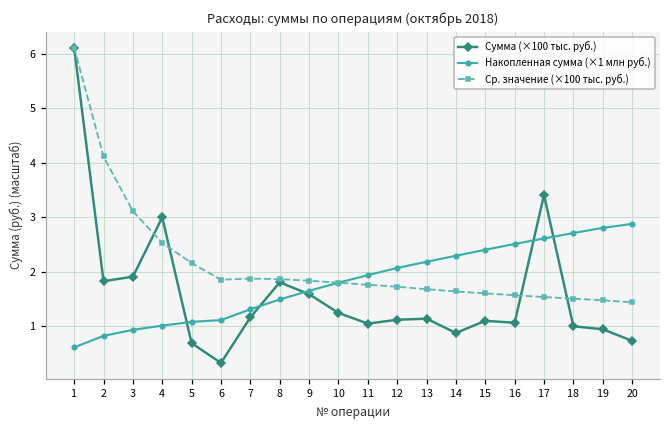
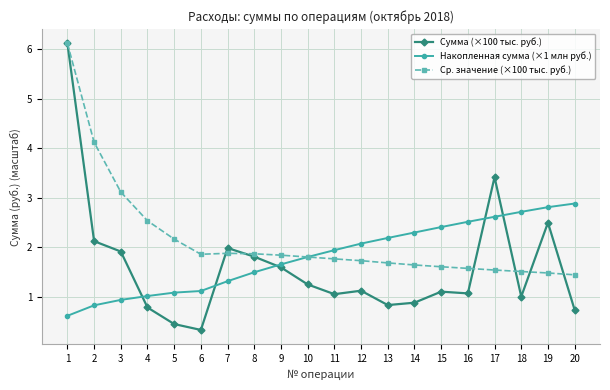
Сумма (×100 тыс. руб.), 2: 1.8 -> 2.1
Сумма (×100 тыс. руб.), 4: 3.0 -> 0.8
Сумма (×100 тыс. руб.), 5: 0.7 -> 0.4
Сумма (×100 тыс. руб.), 7: 1.2 -> 2.0
Сумма (×100 тыс. руб.), 13: 1.1 -> 0.8
Сумма (×100 тыс. руб.), 19: 0.9 -> 2.5
